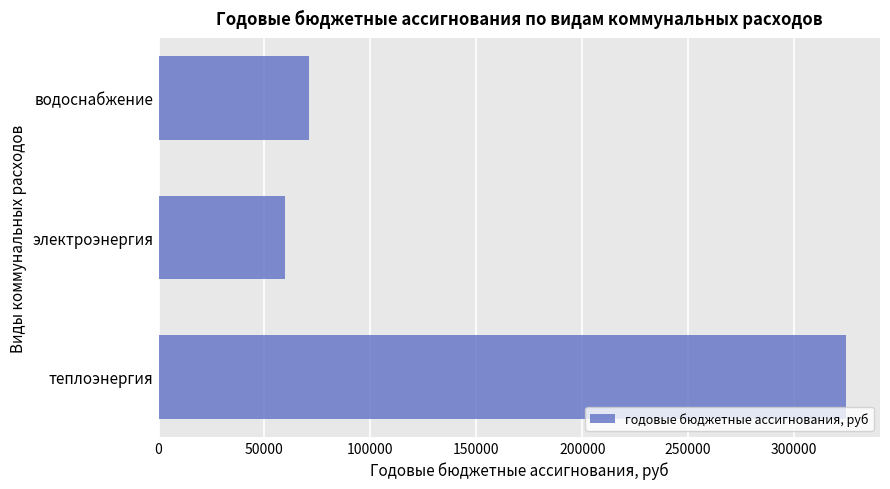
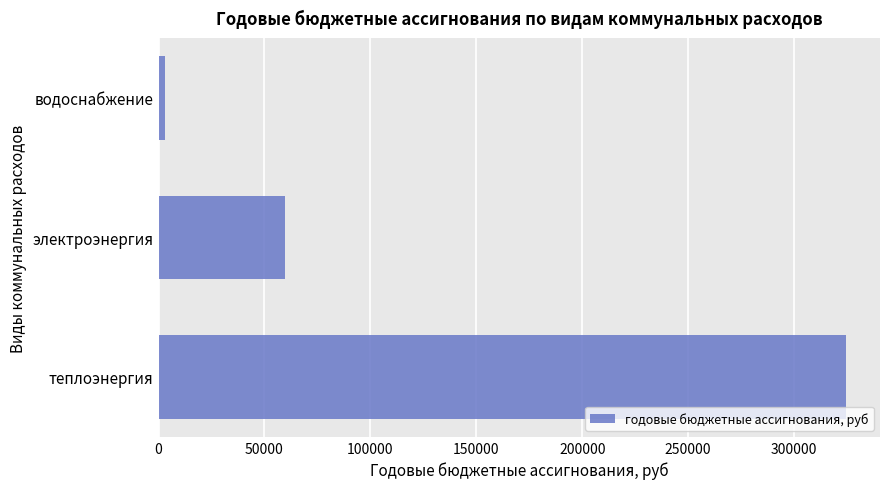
водоснабжение: 71000 -> 3000
